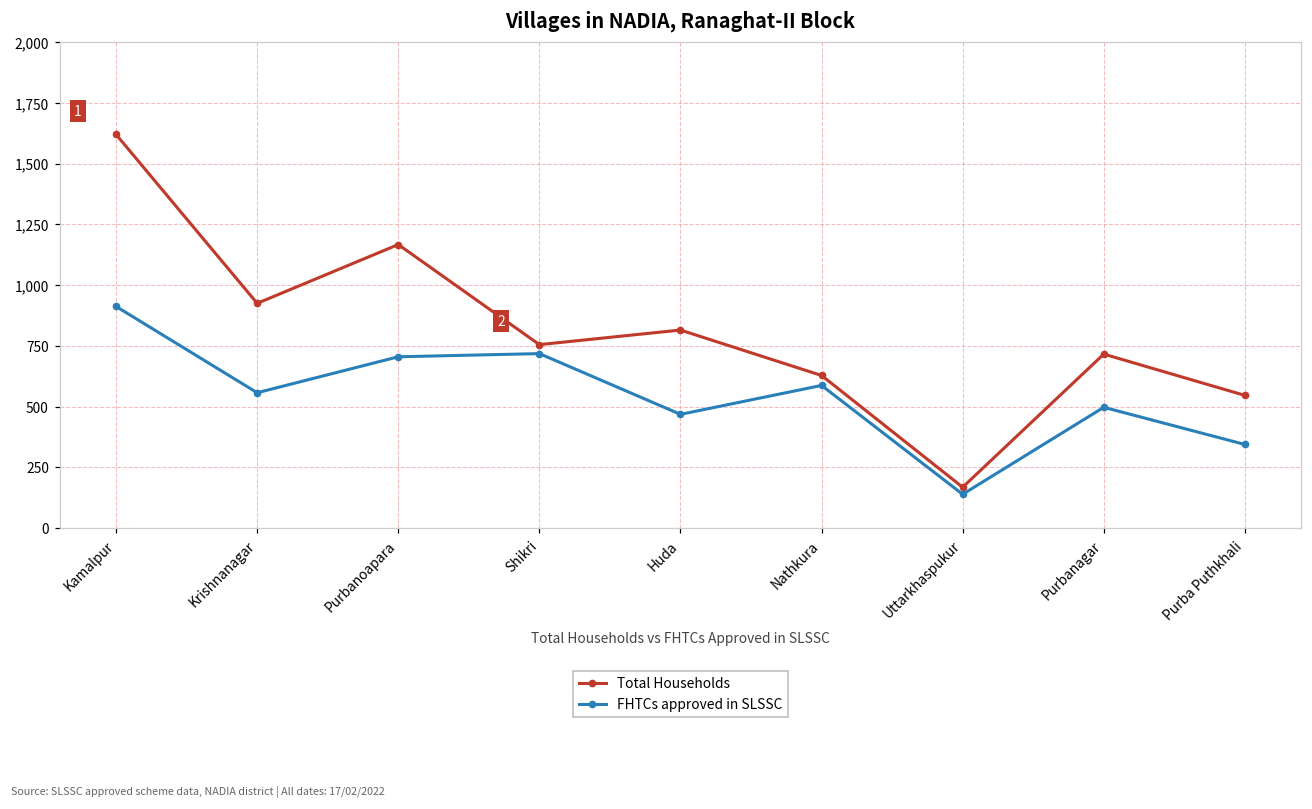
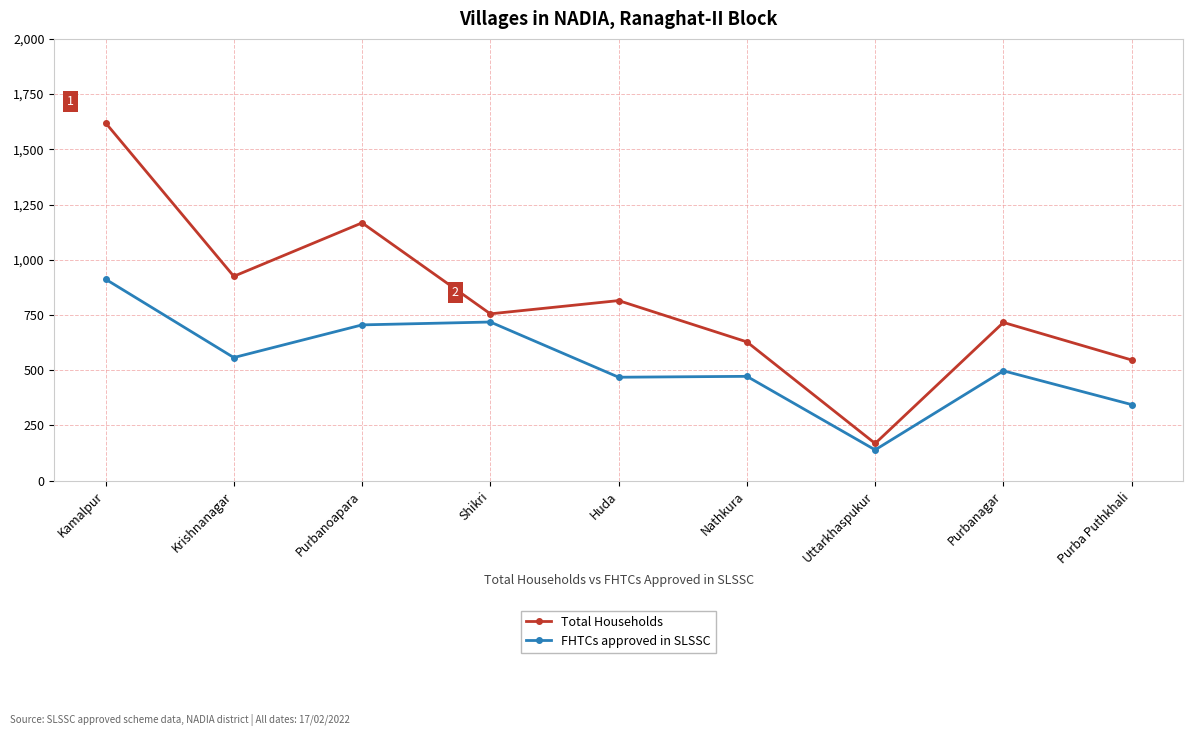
FHTCs approved in SLSSC, Nathkura: 590 -> 470
